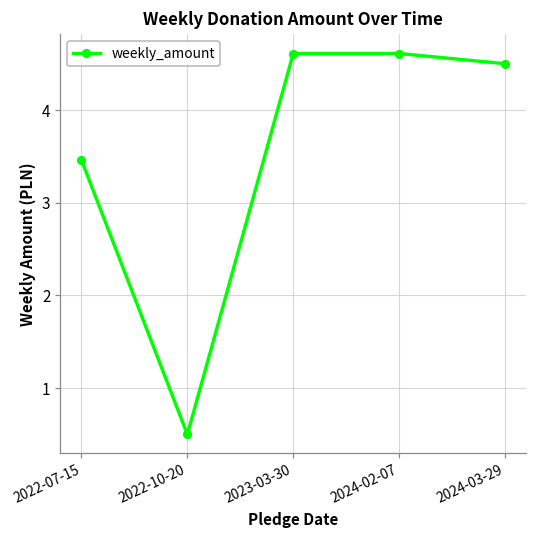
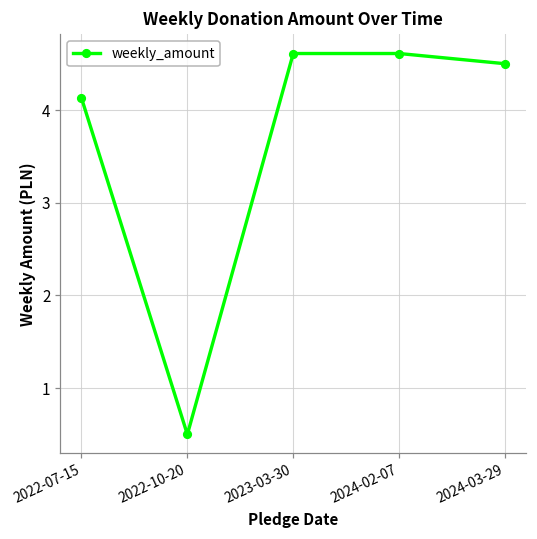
2022-07-15: 3.5 -> 4.1
